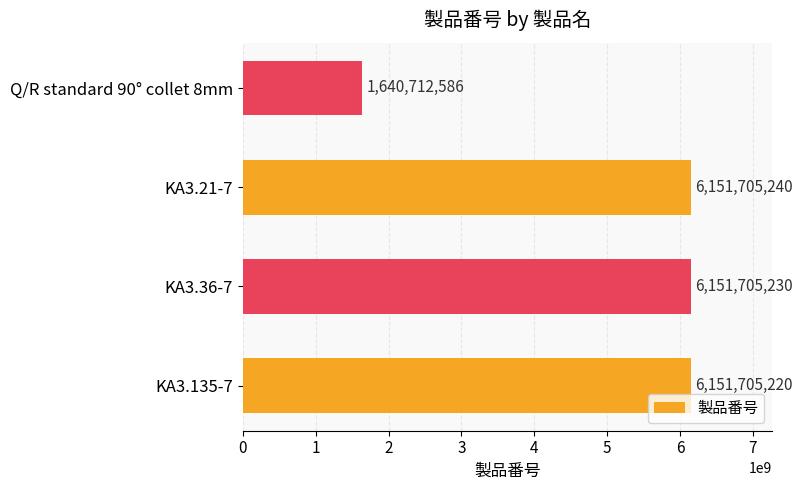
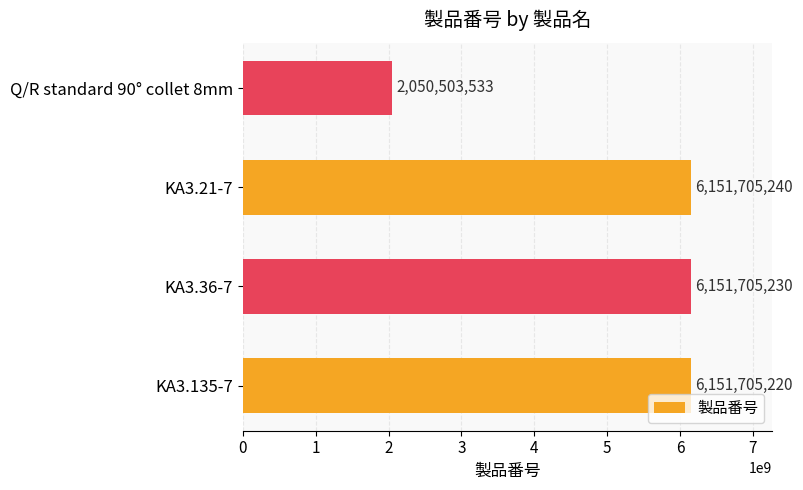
Q/R standard 90° collet 8mm: 1,640,712,586 -> 2,050,503,533
